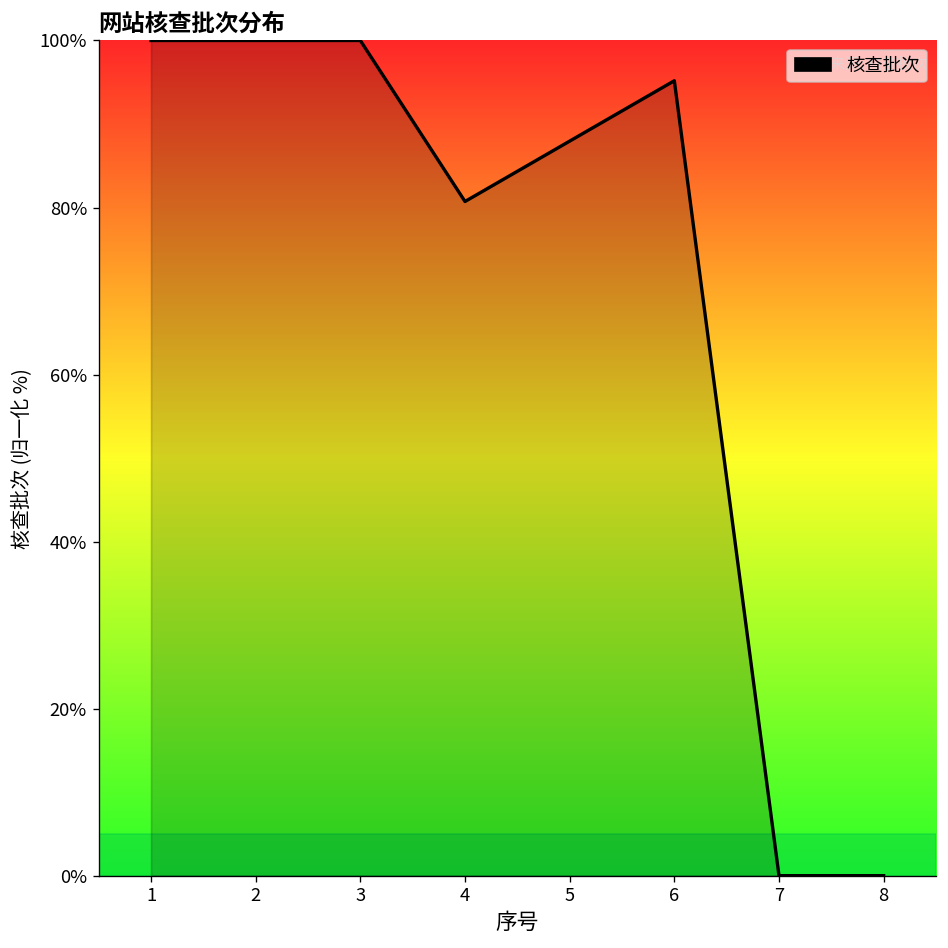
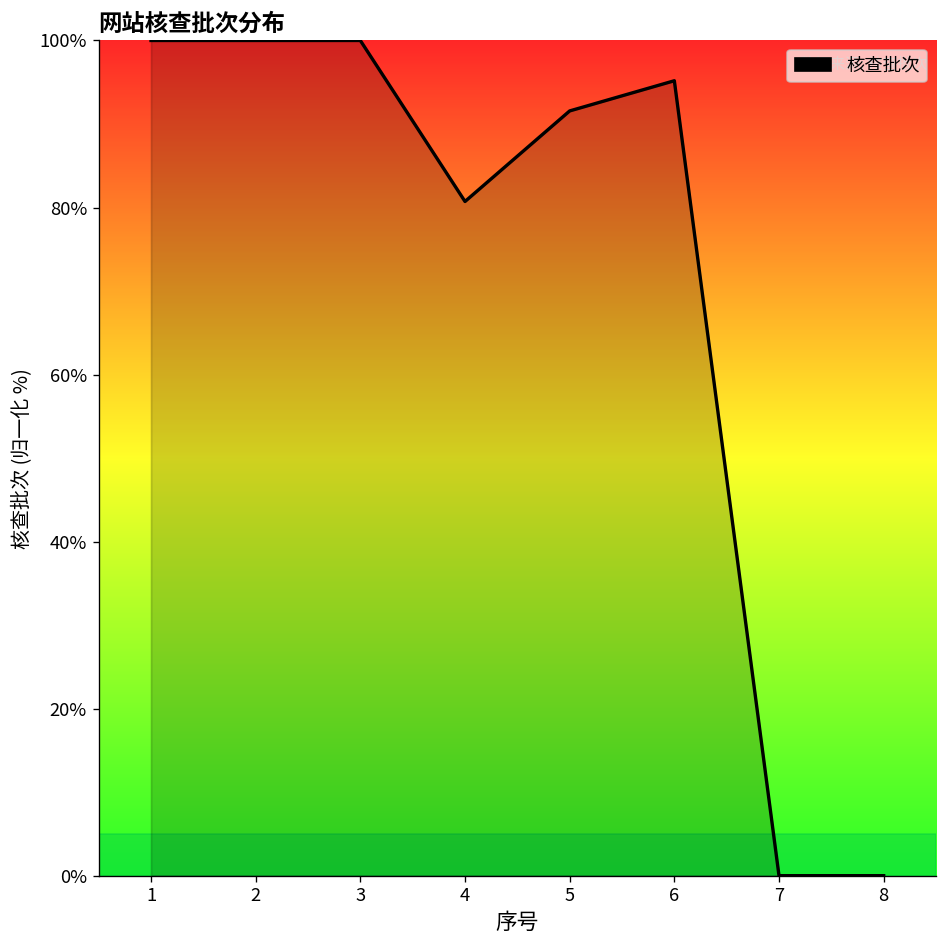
5: 88% -> 92%
